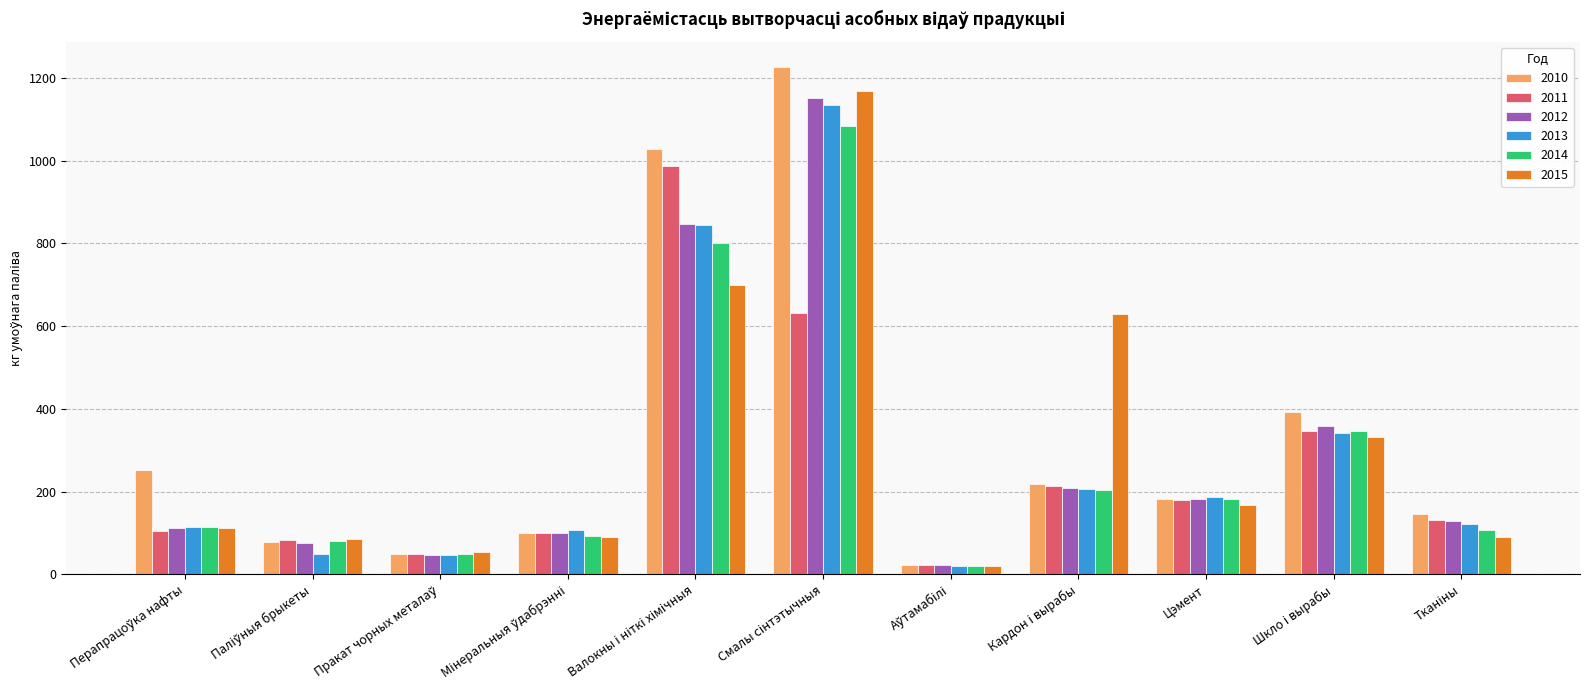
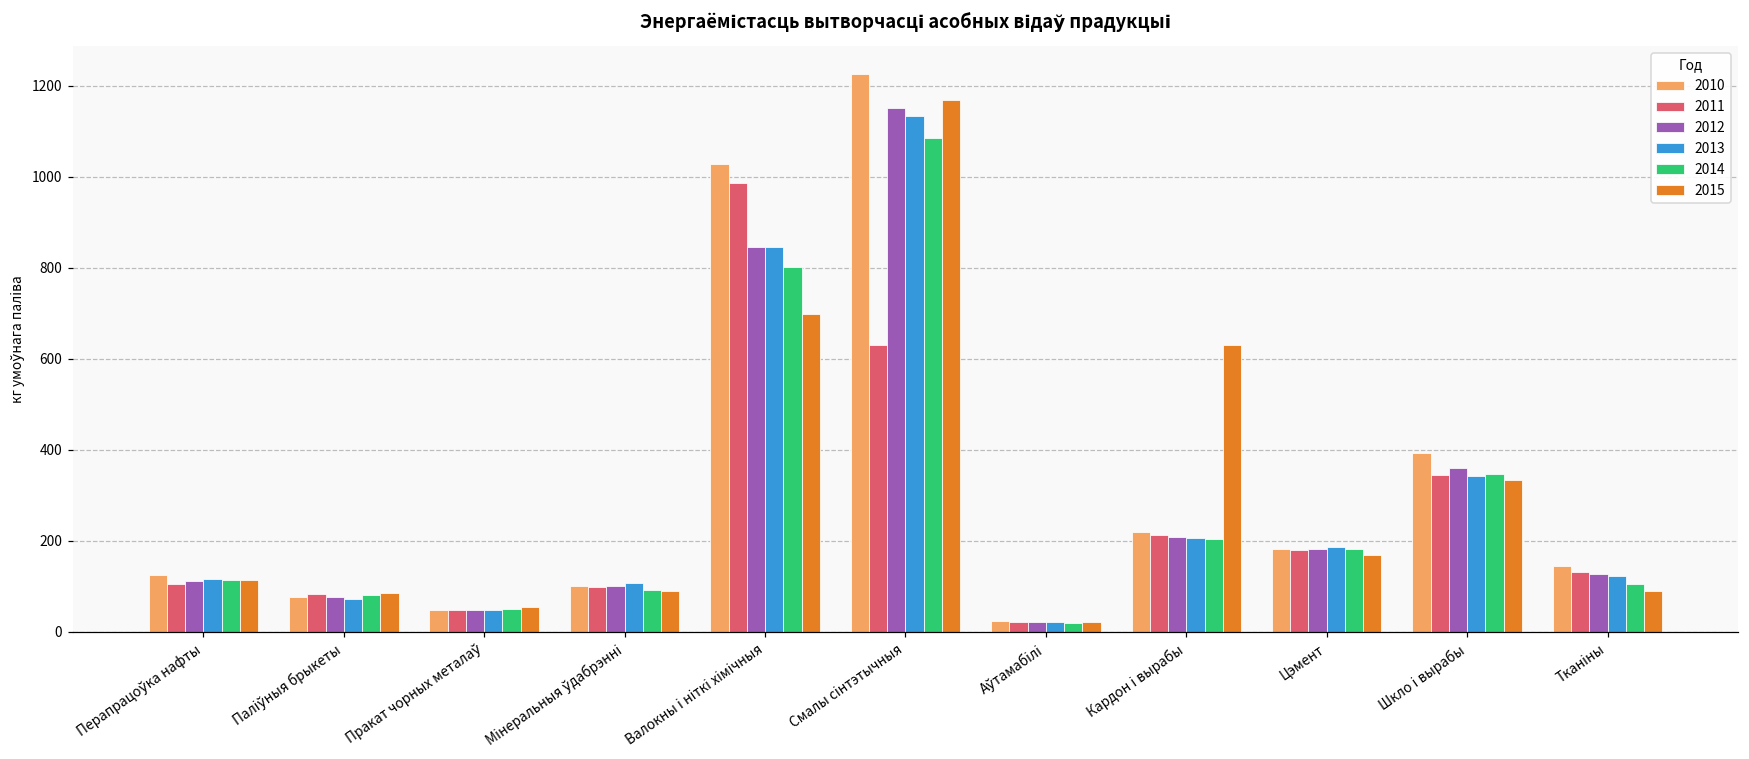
2010, Перапрацоўка нафты: 250 -> 120
2013, Паліўныя брыкеты: 50 -> 70
